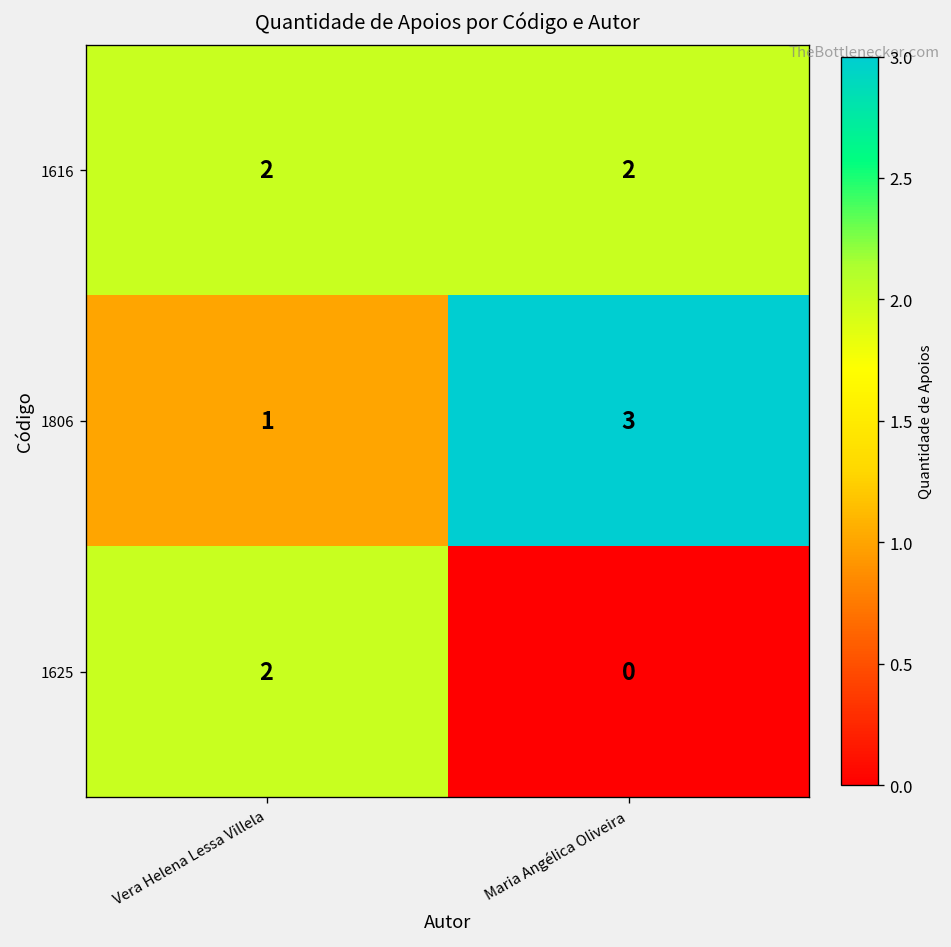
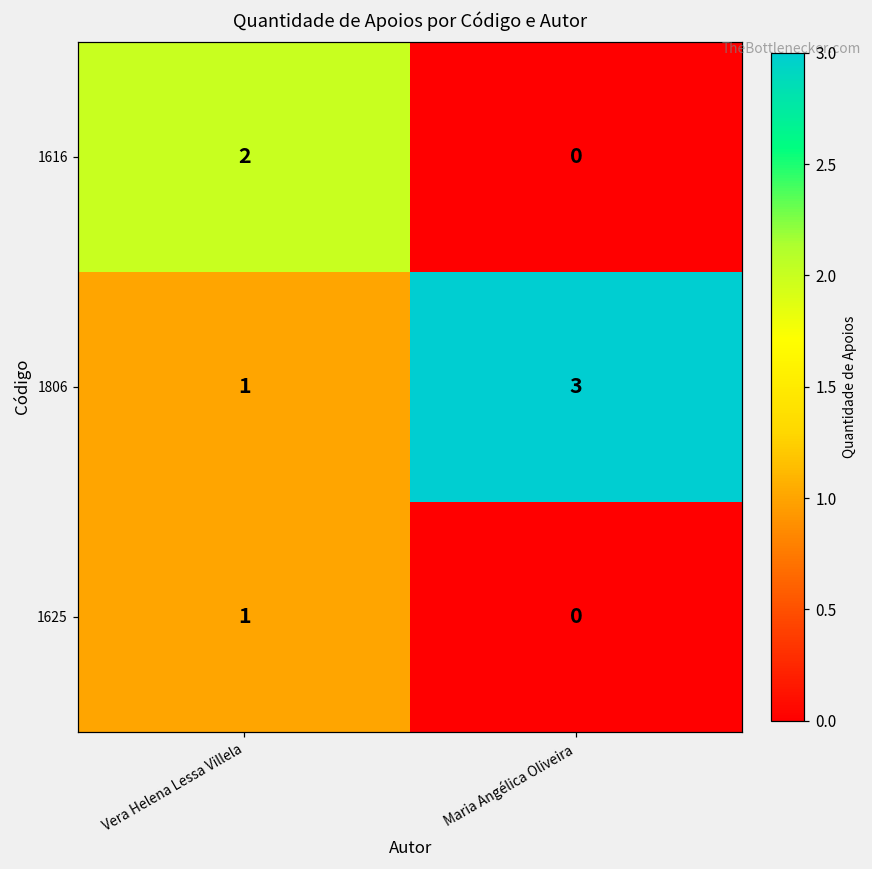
1616, Maria Angélica Oliveira: 2 -> 0
1625, Vera Helena Lessa Villela: 2 -> 1
